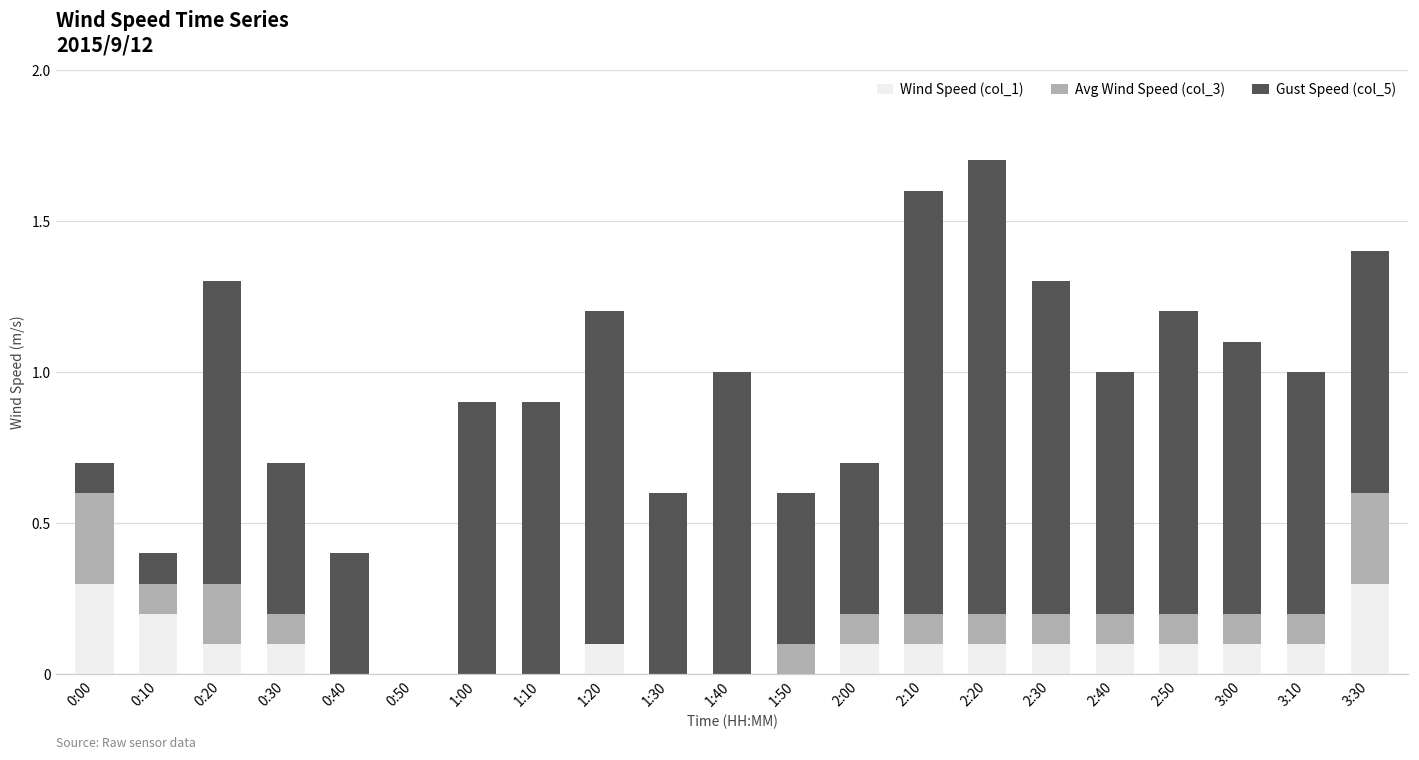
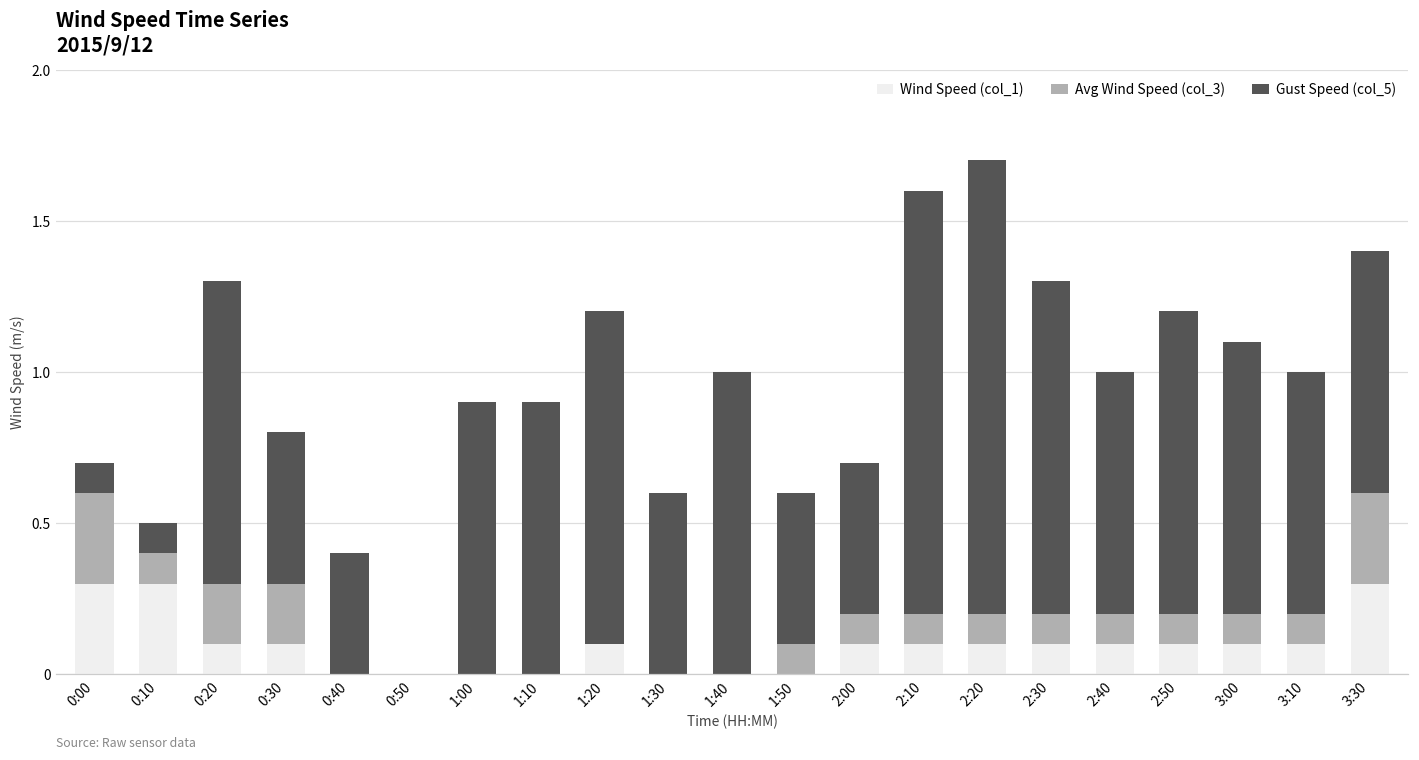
Wind Speed (col_1), 0:10: 0.2 -> 0.3
Avg Wind Speed (col_3), 0:30: 0.1 -> 0.2
